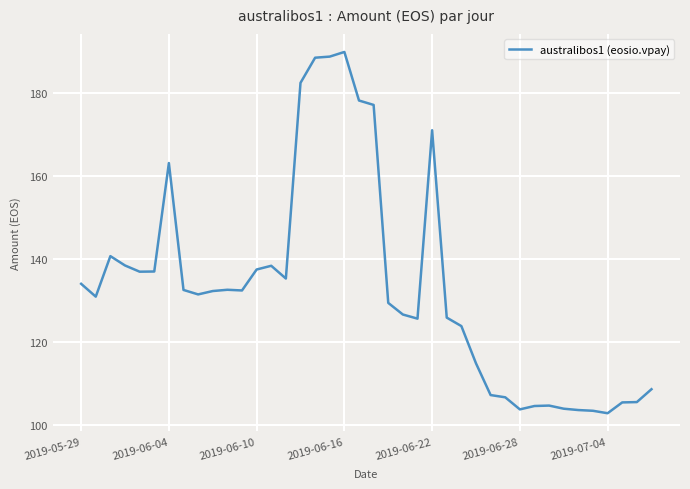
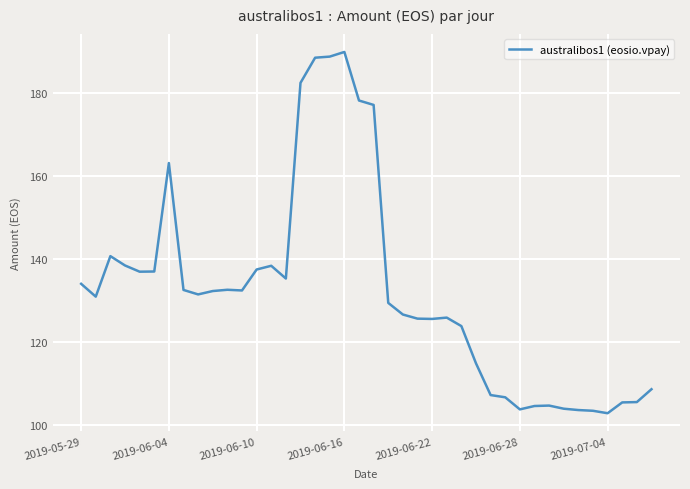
2019-06-22: 171 -> 126
